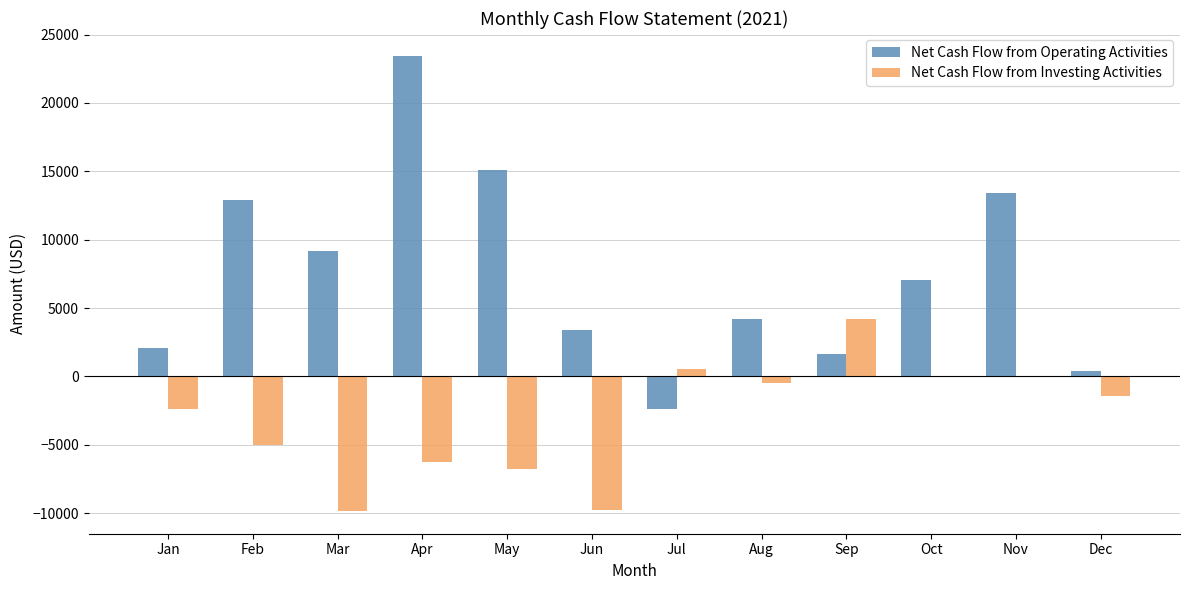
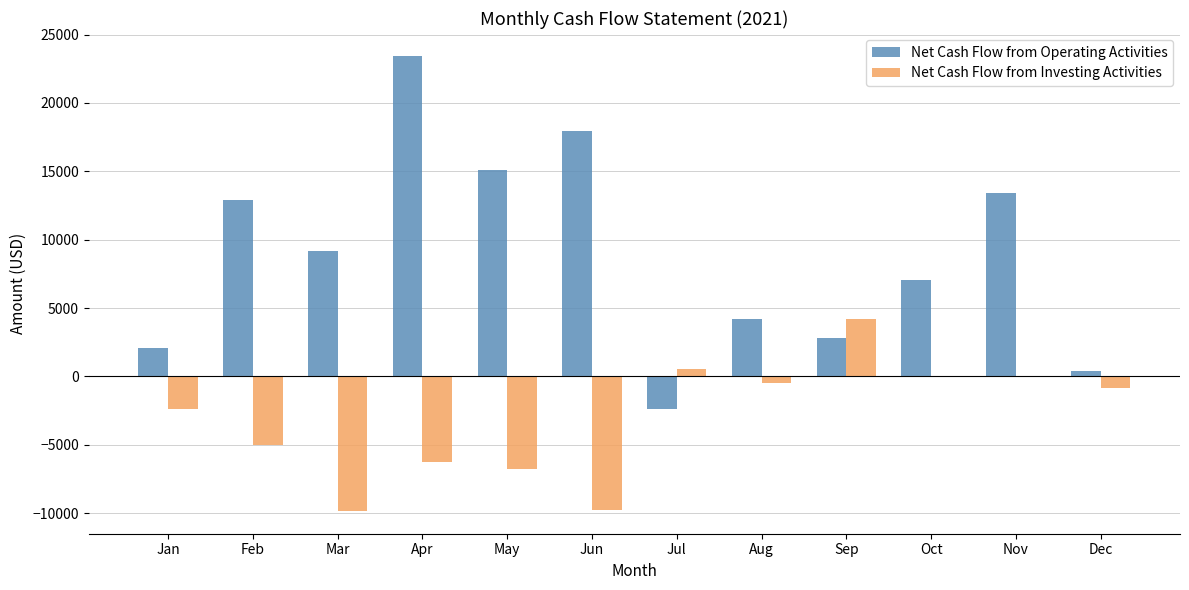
Net Cash Flow from Operating Activities, Jun: 3400 -> 18000
Net Cash Flow from Operating Activities, Sep: 1600 -> 2800
Net Cash Flow from Investing Activities, Dec: -1500 -> -900
